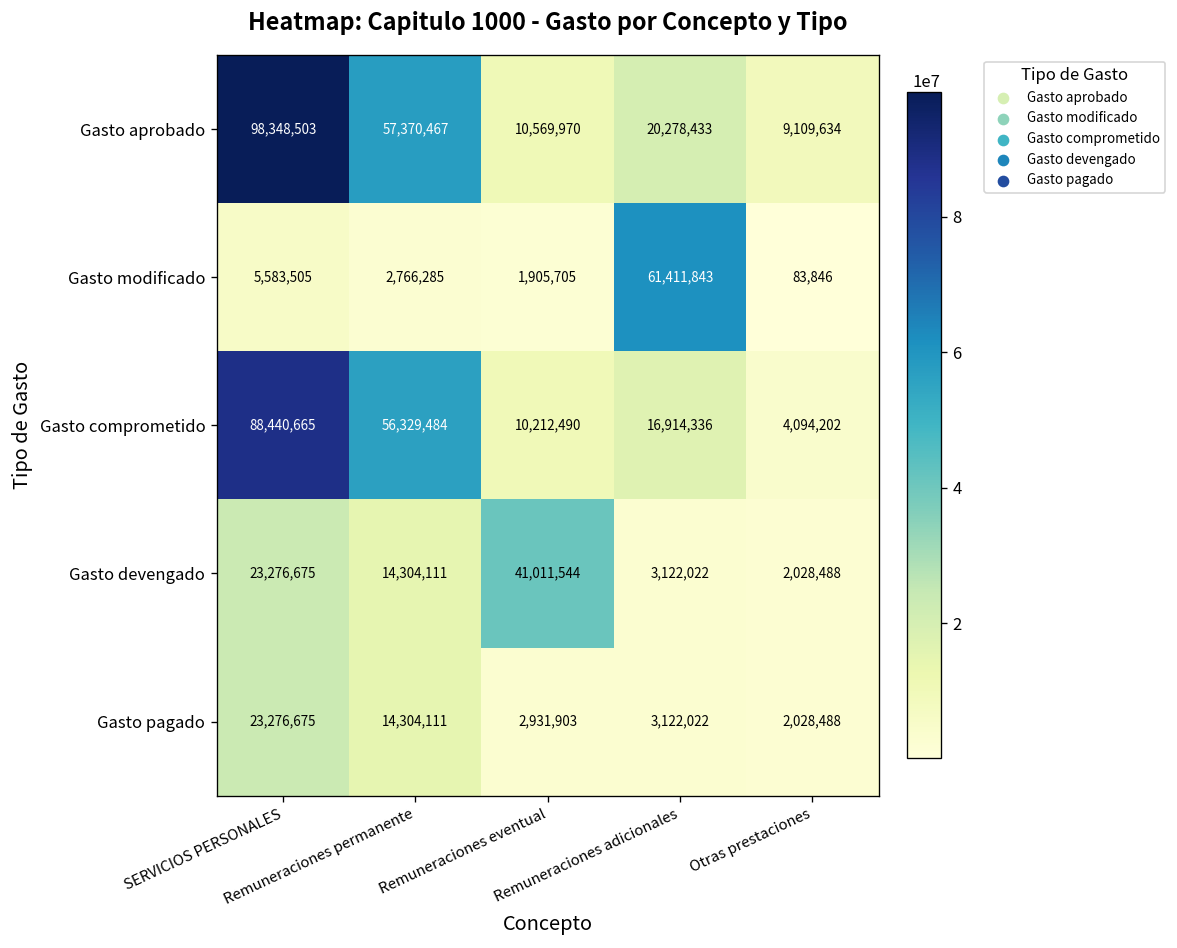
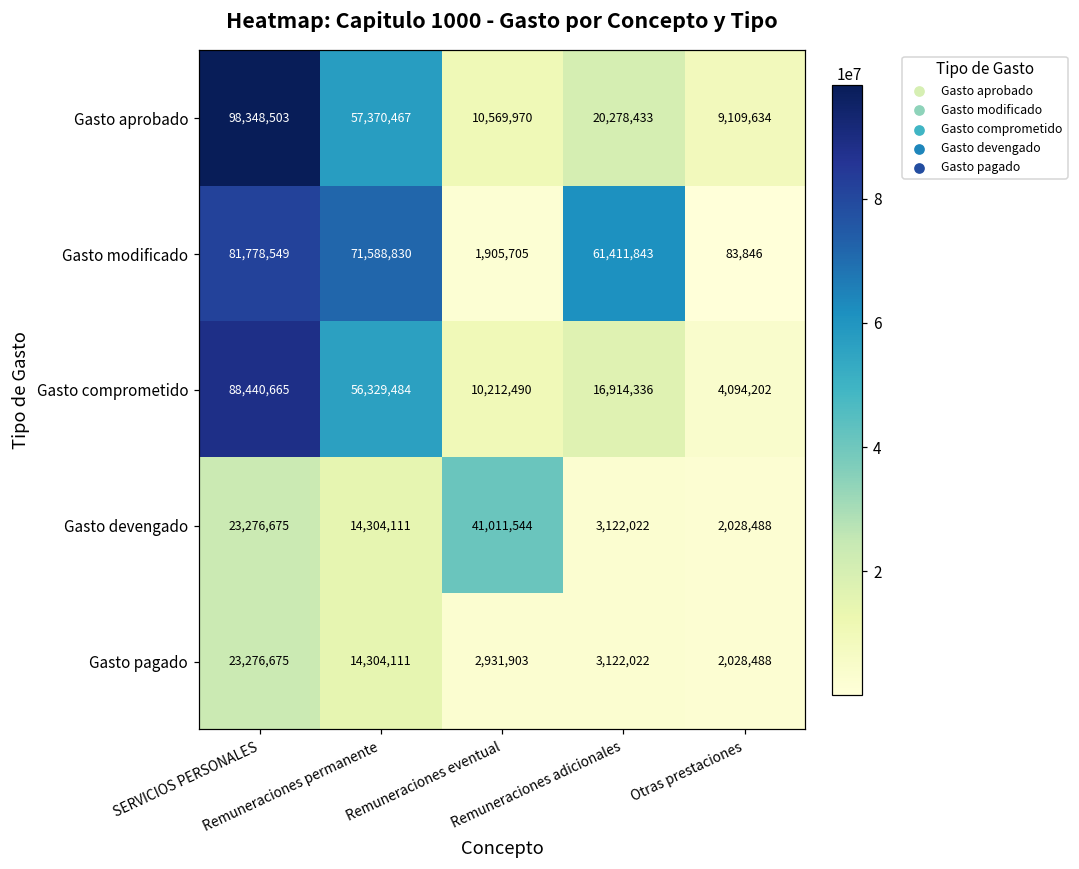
Gasto modificado, SERVICIOS PERSONALES: 5,583,505 -> 81,778,549
Gasto modificado, Remuneraciones permanente: 2,766,285 -> 71,588,830
